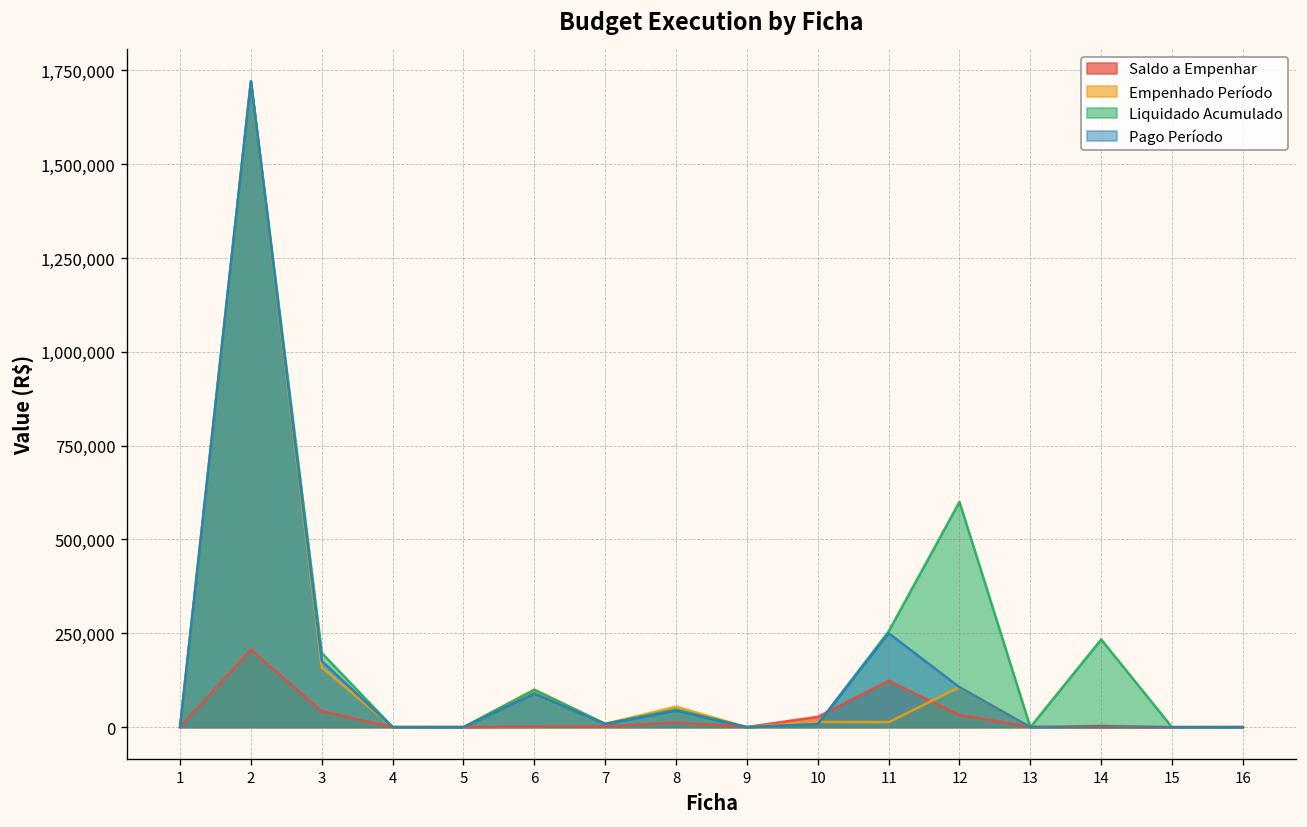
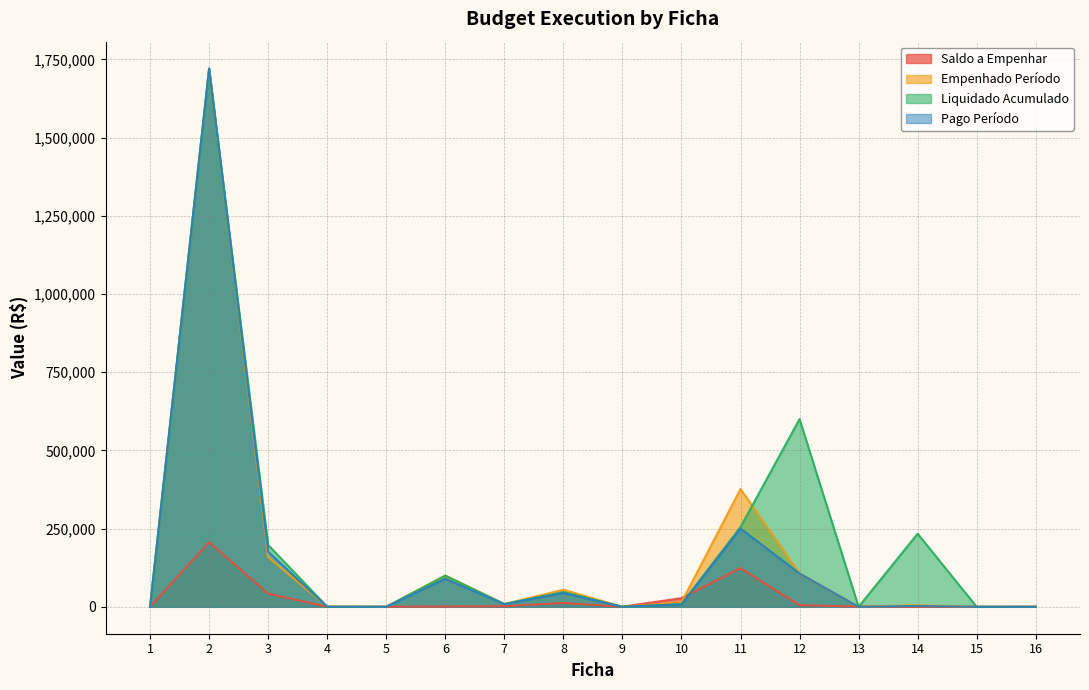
Empenhado Período, 11: 10,000 -> 380,000
Saldo a Empenhar, 12: 30,000 -> 10,000
